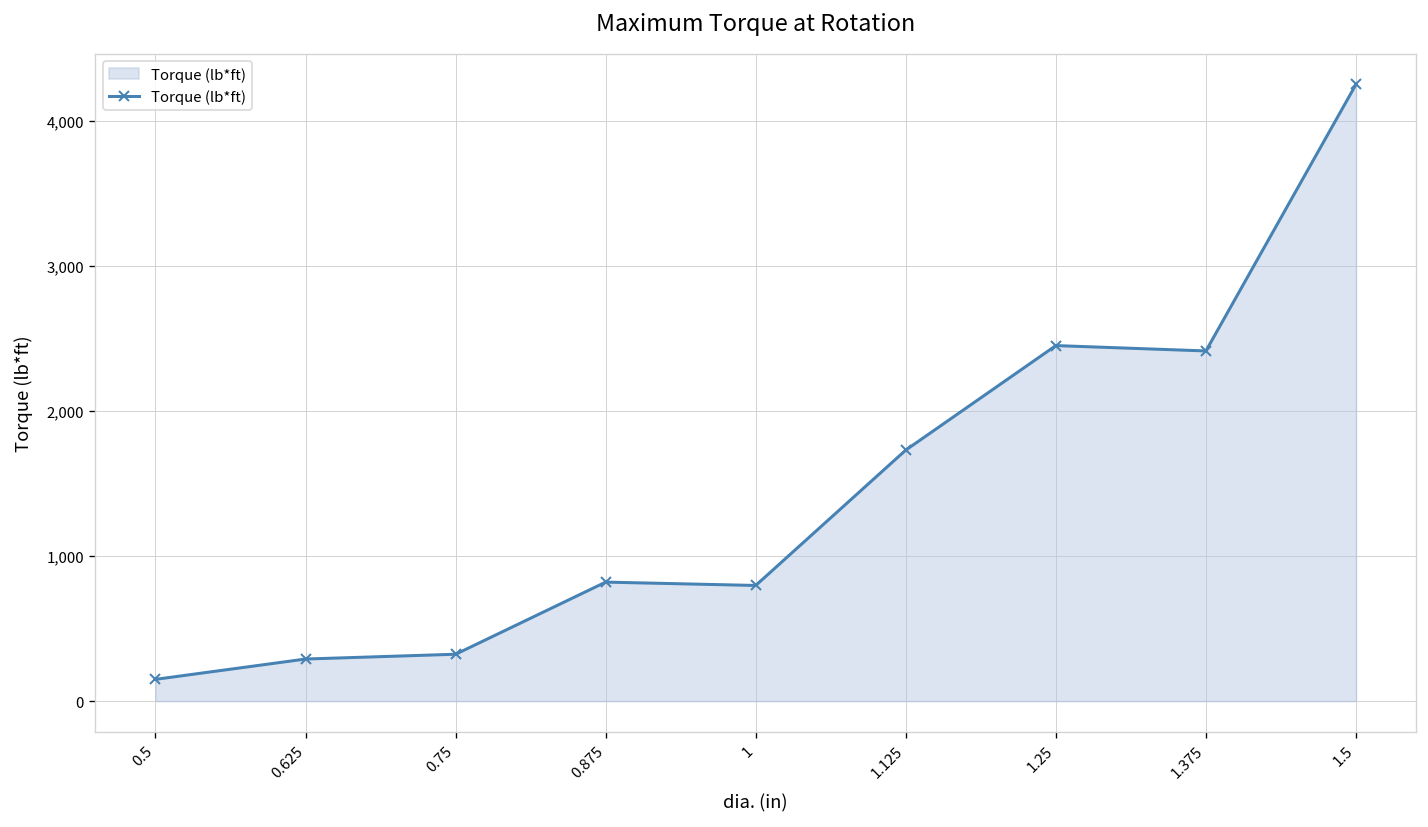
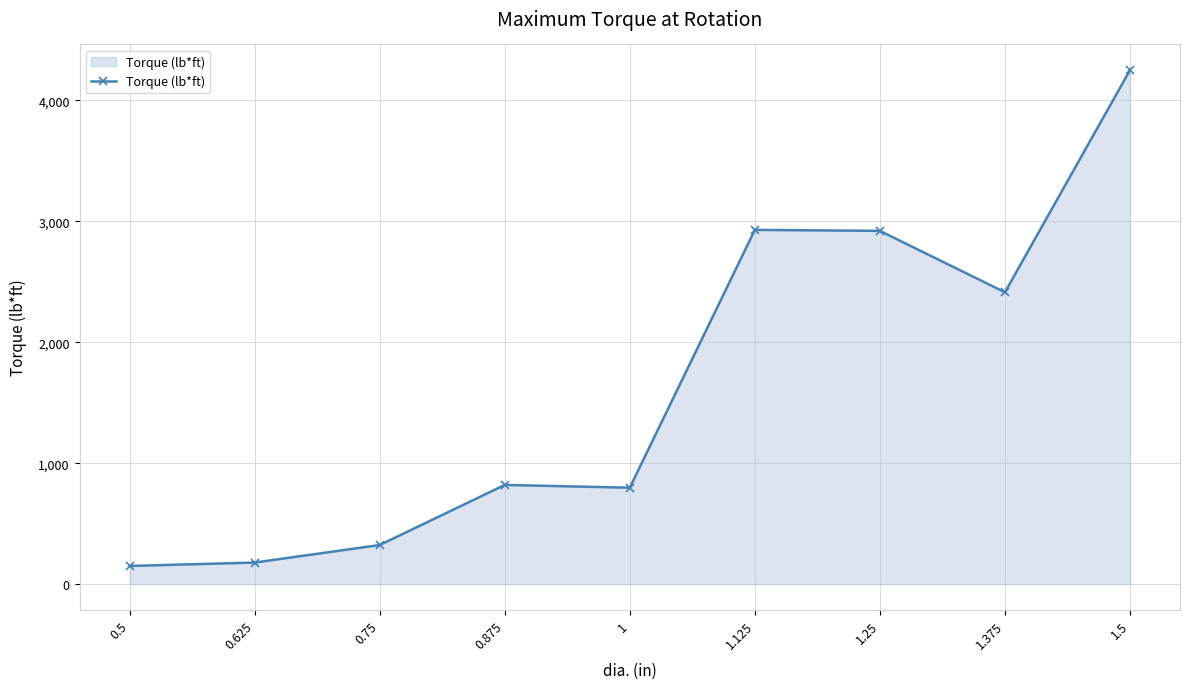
0.625: 290 -> 180
1.125: 1,730 -> 2,930
1.25: 2,450 -> 2,920
